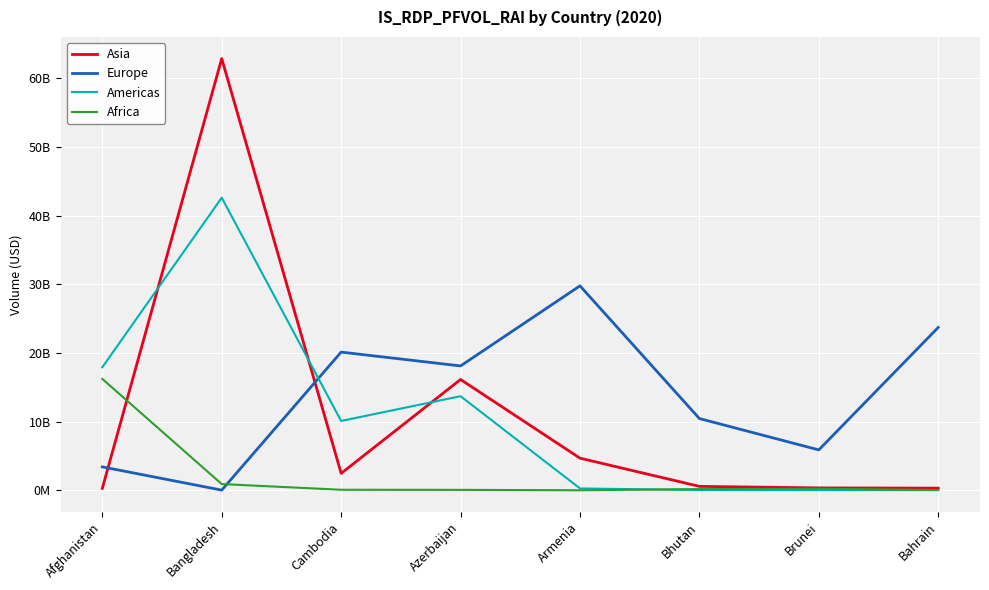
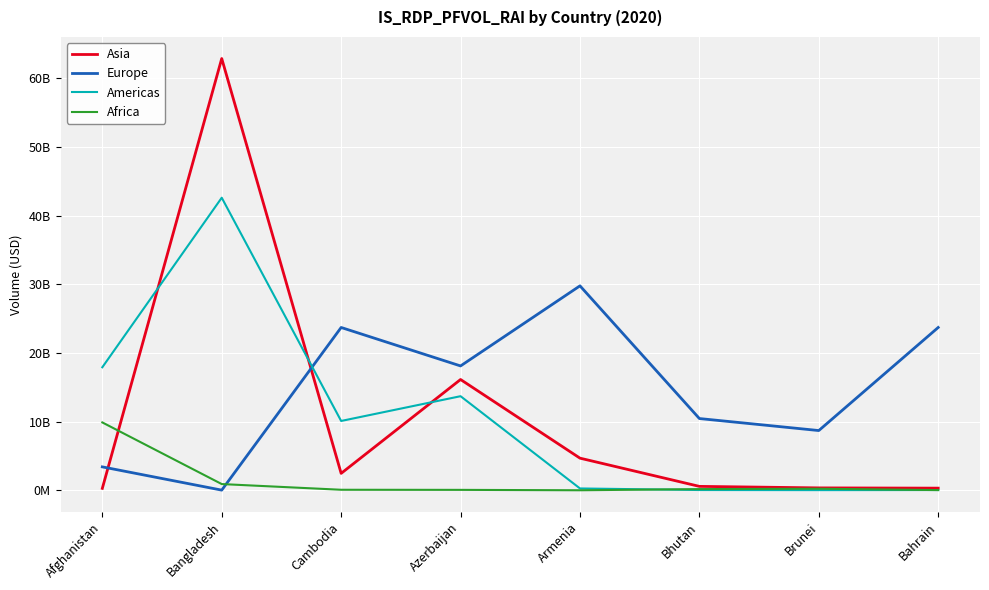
Africa, Afghanistan: 16000000000 -> 10000000000
Europe, Cambodia: 20000000000 -> 24000000000
Europe, Brunei: 6000000000 -> 9000000000
